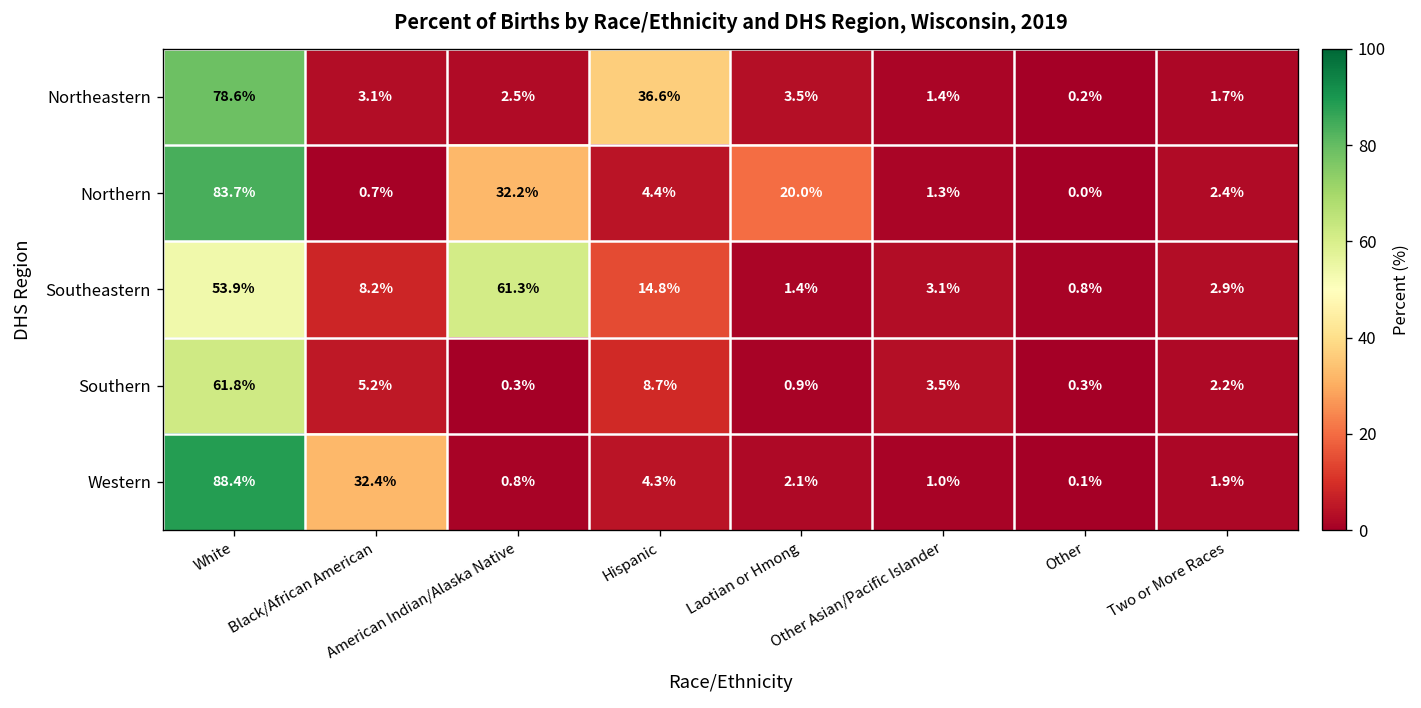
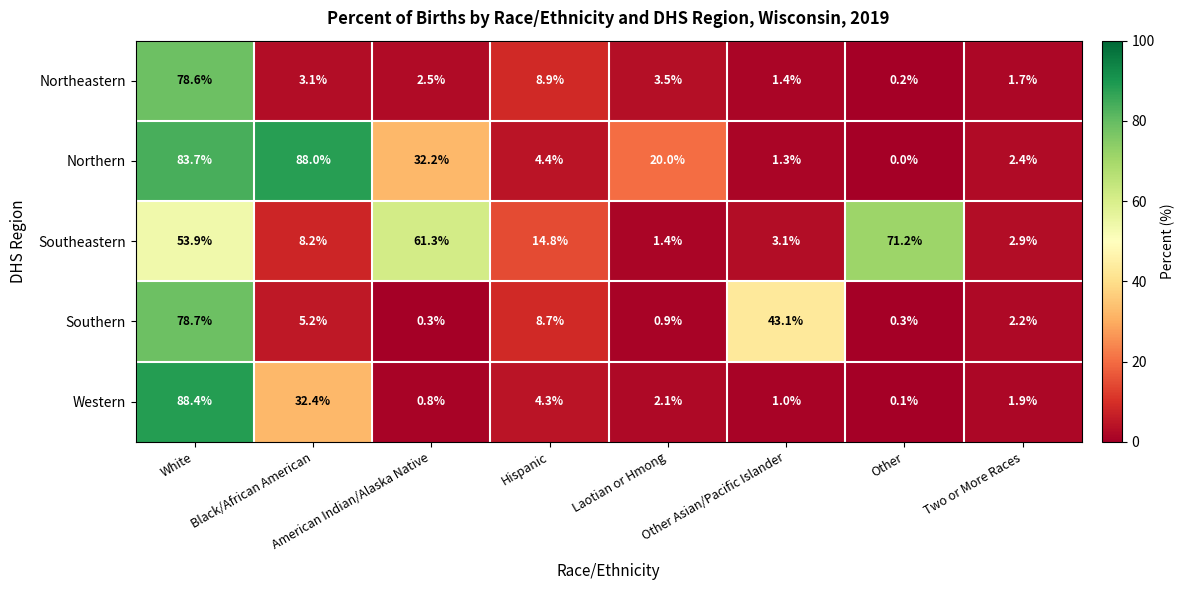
Northeastern, Hispanic: 36.6% -> 8.9%
Northern, Black/African American: 0.7% -> 88.0%
Southeastern, Other: 0.8% -> 71.2%
Southern, White: 61.8% -> 78.7%
Southern, Other Asian/Pacific Islander: 3.5% -> 43.1%
